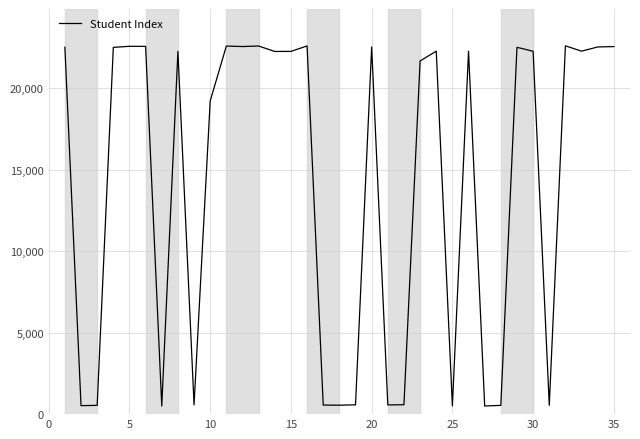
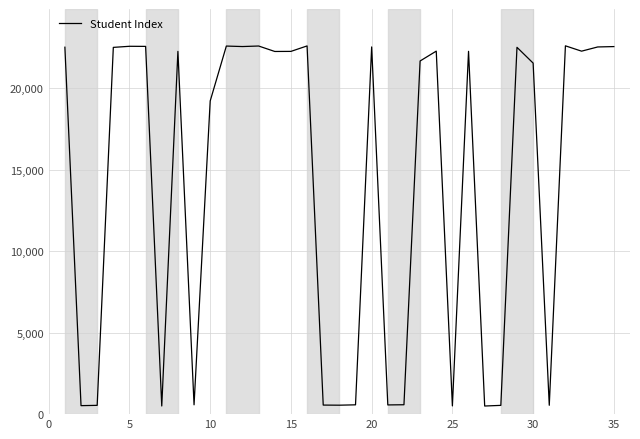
30: 22,300 -> 21,500
